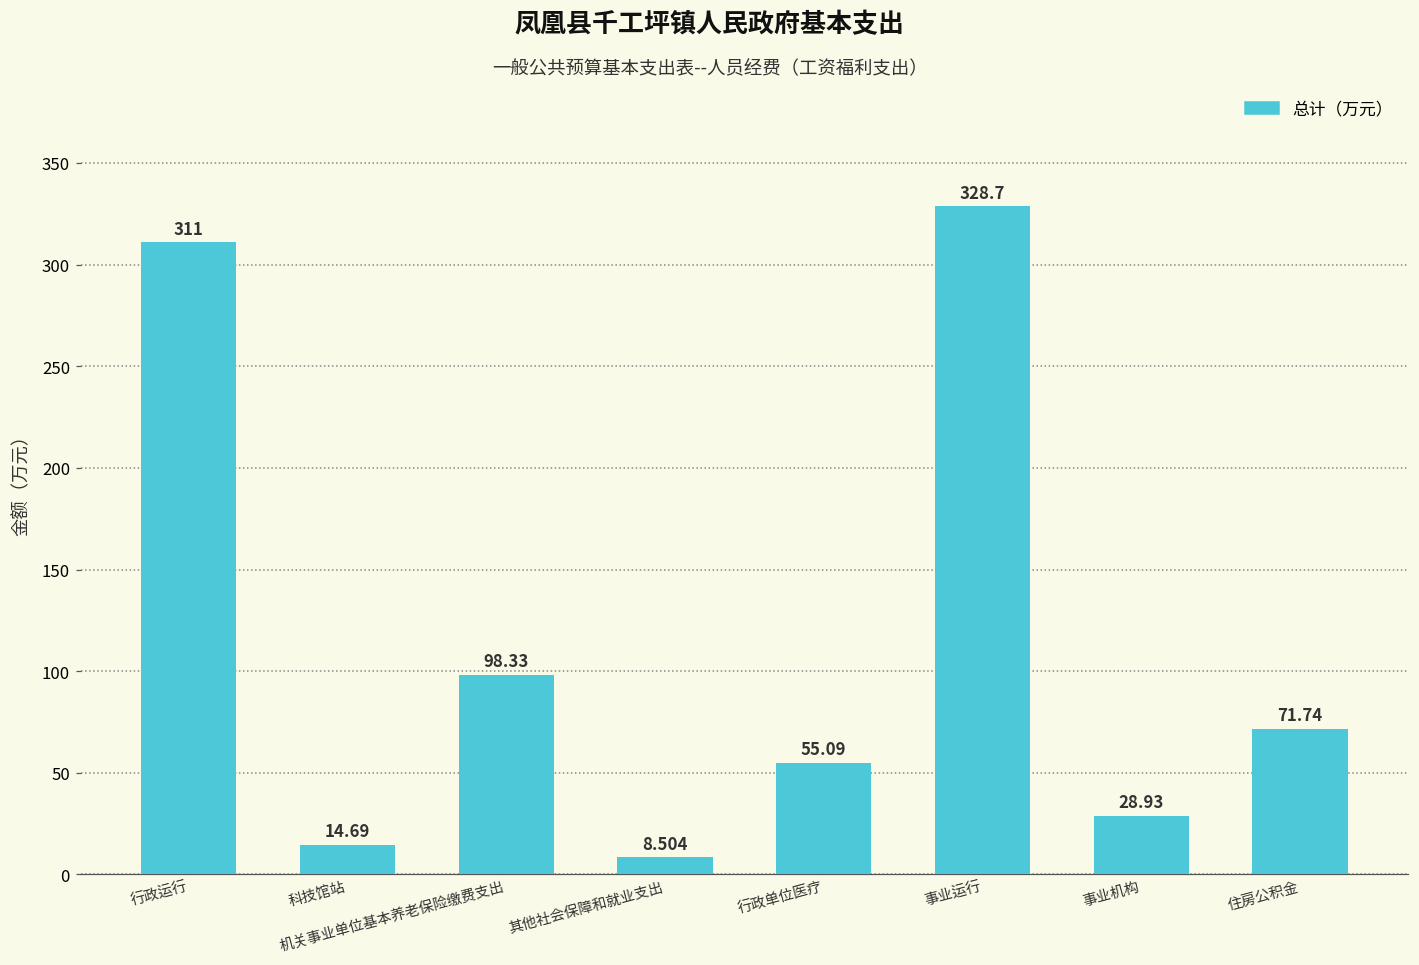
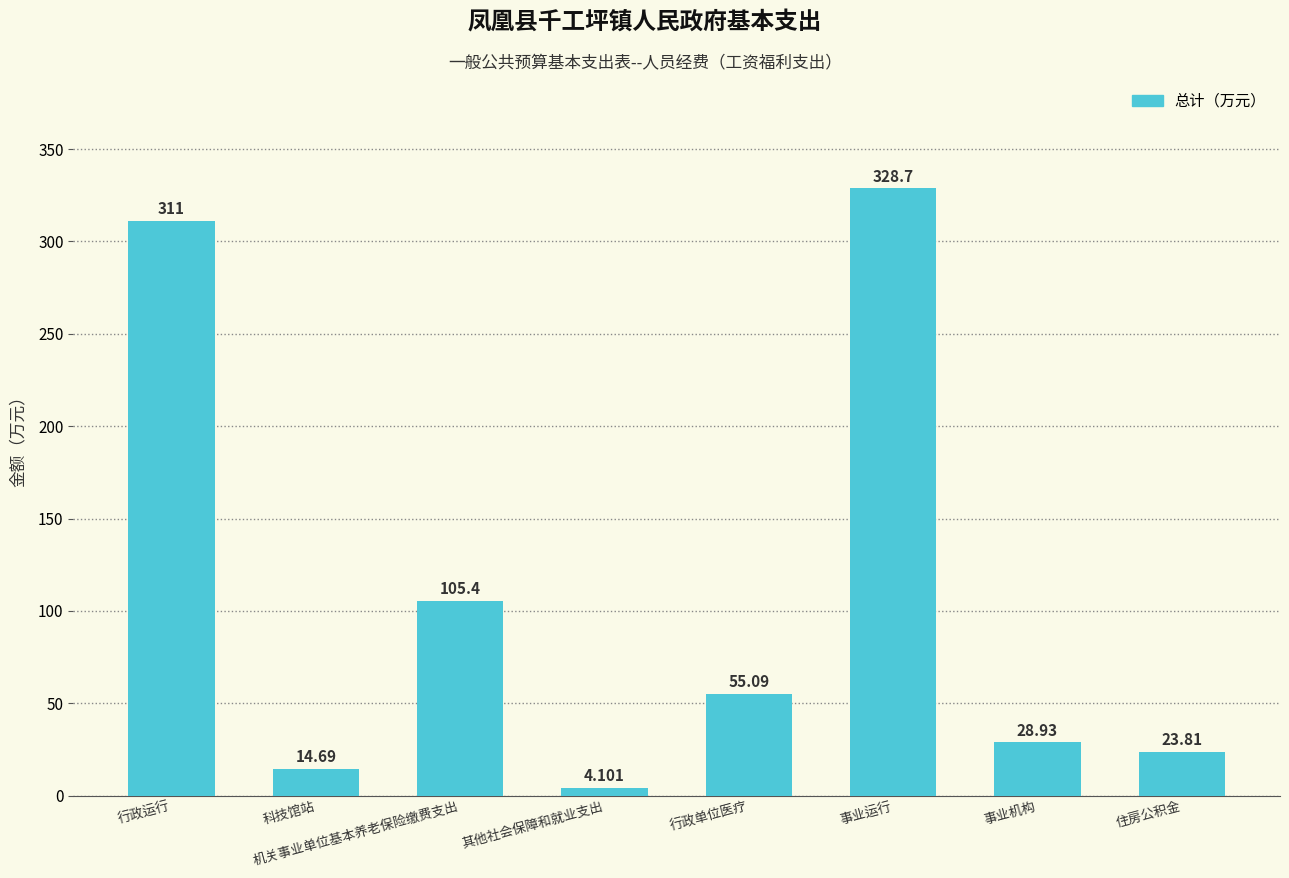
机关事业单位基本养老保险缴费支出: 98.33 -> 105.4
其他社会保障和就业支出: 8.504 -> 4.101
住房公积金: 71.74 -> 23.81
